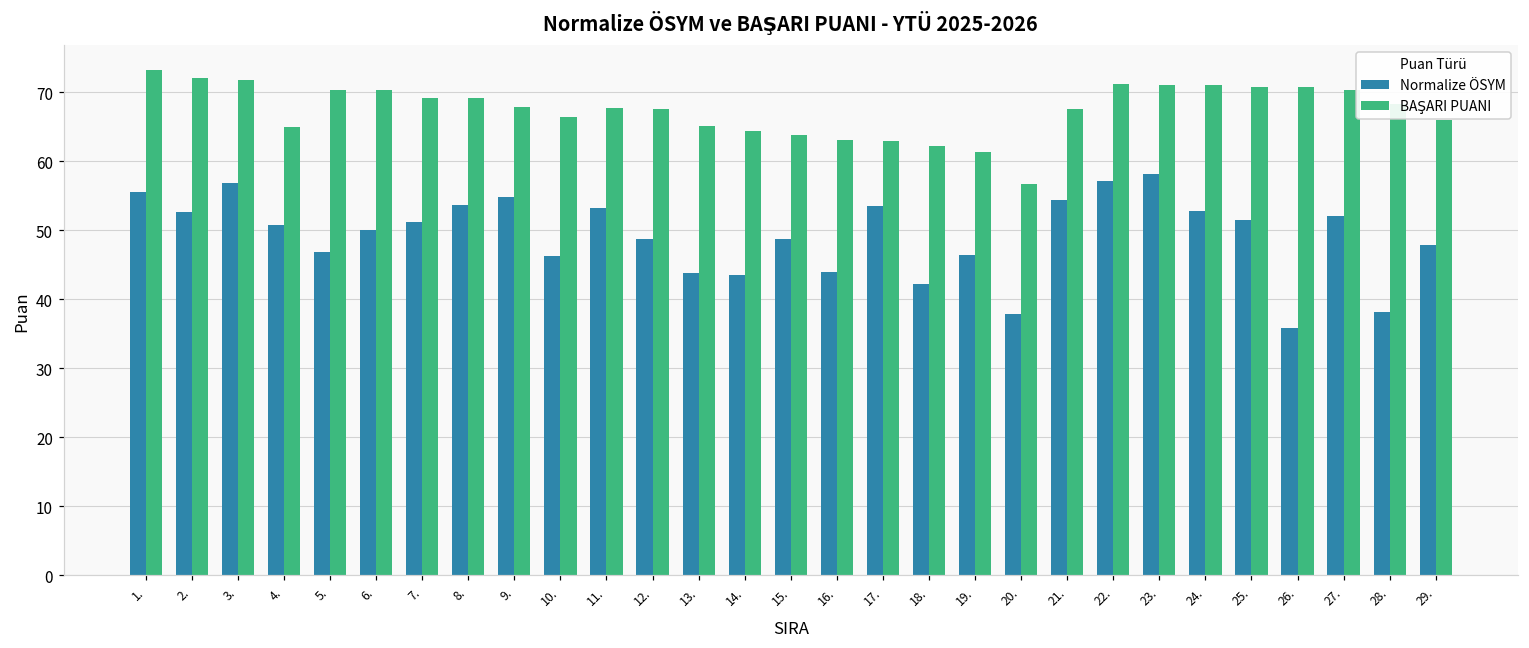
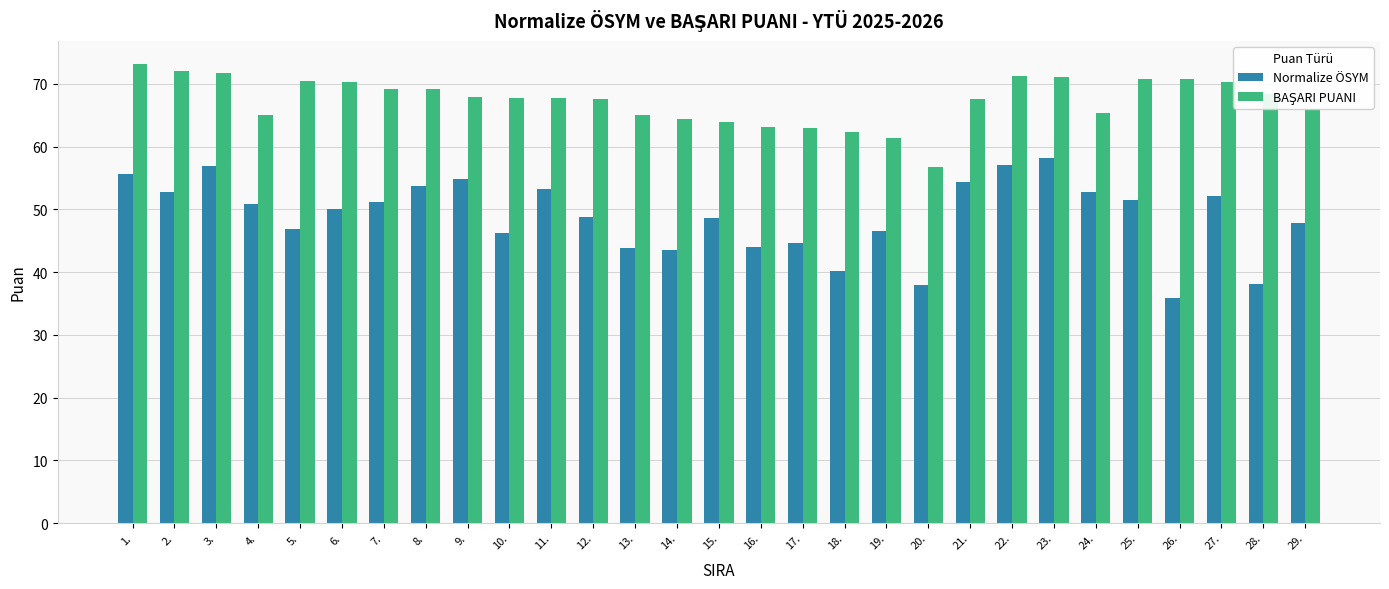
BAŞARI PUANI, 10.: 66 -> 68
Normalize ÖSYM, 17.: 54 -> 45
Normalize ÖSYM, 18.: 42 -> 40
BAŞARI PUANI, 24.: 71 -> 65
